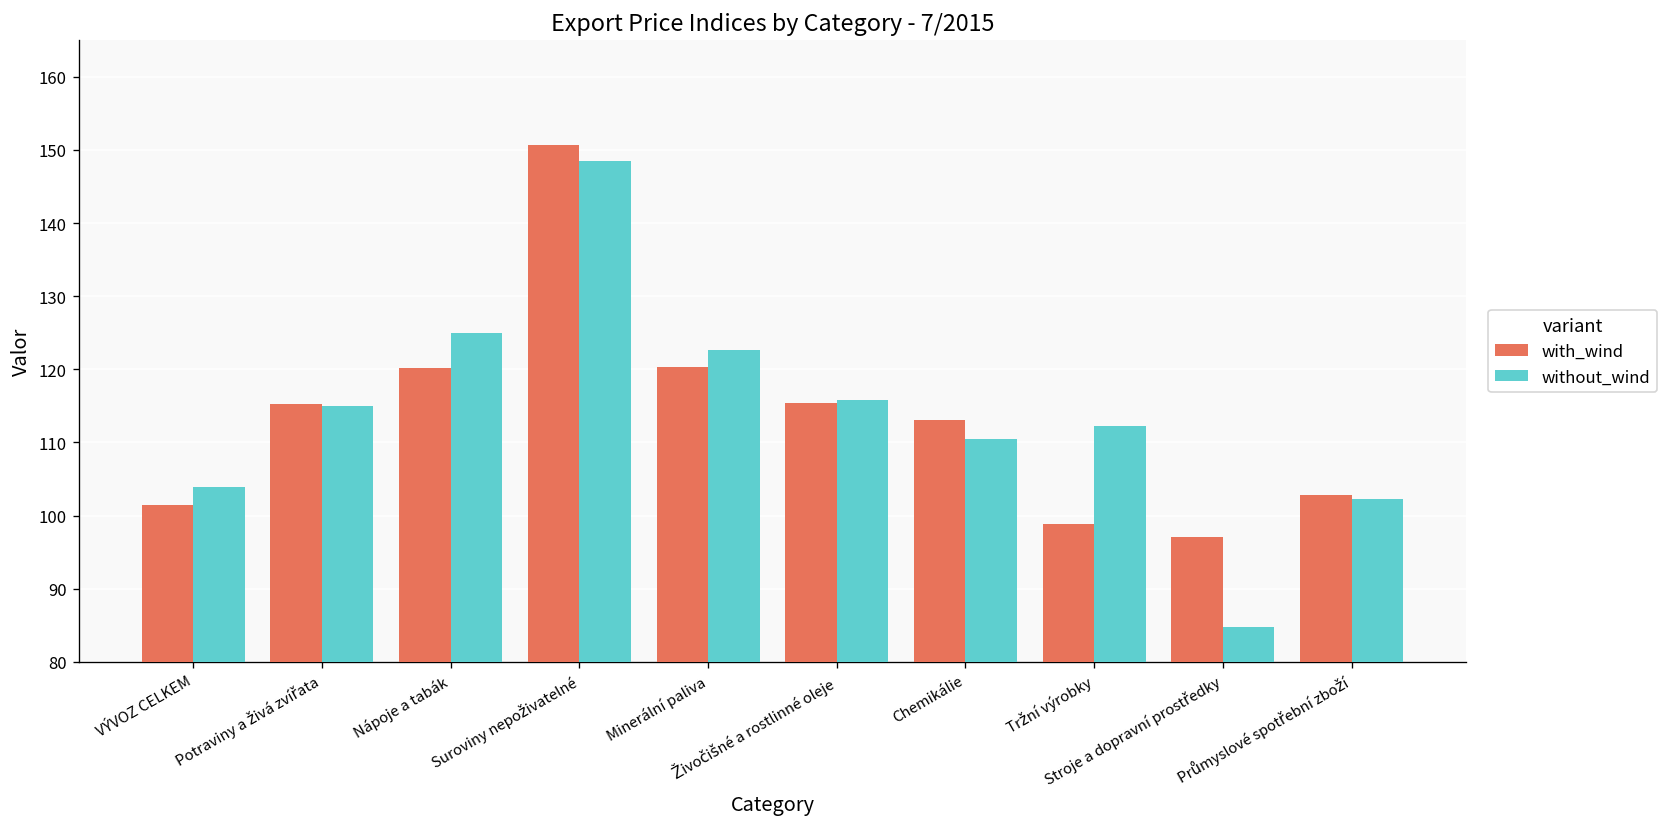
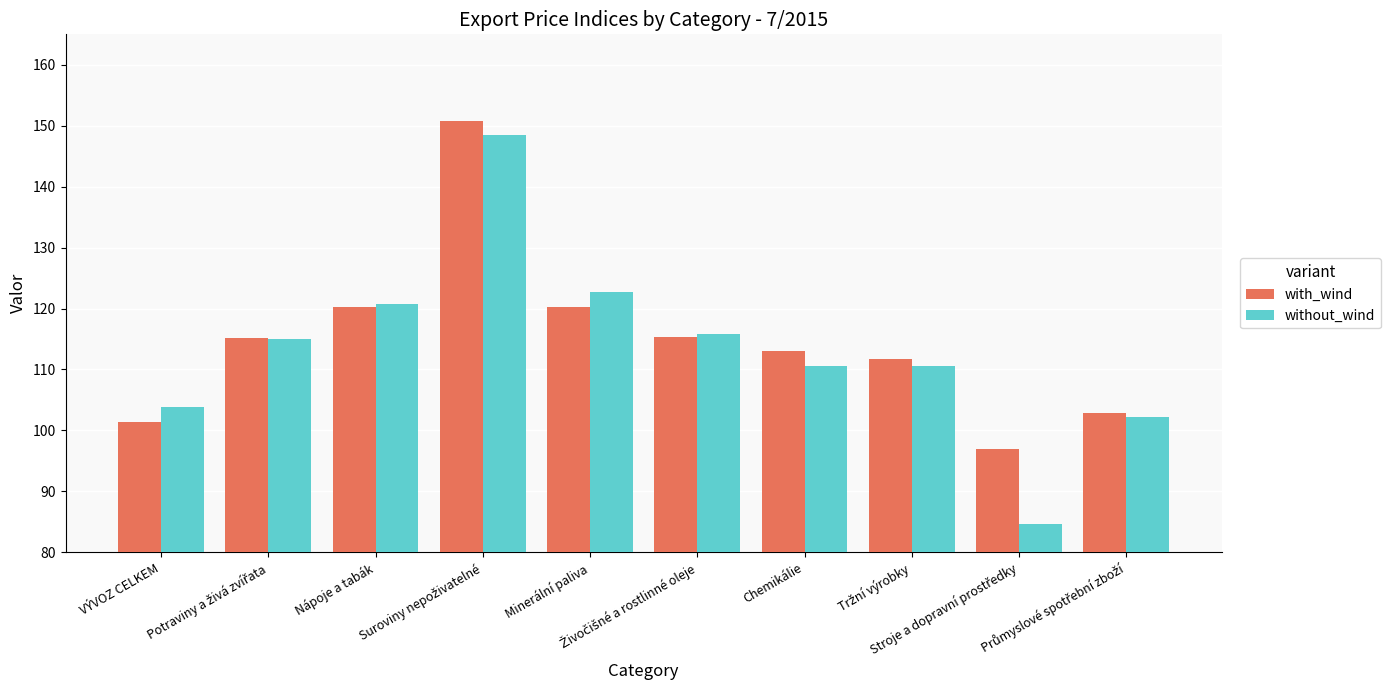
without_wind, Nápoje a tabák: 125 -> 121
with_wind, Tržní výrobky: 99 -> 112
without_wind, Tržní výrobky: 112 -> 111
